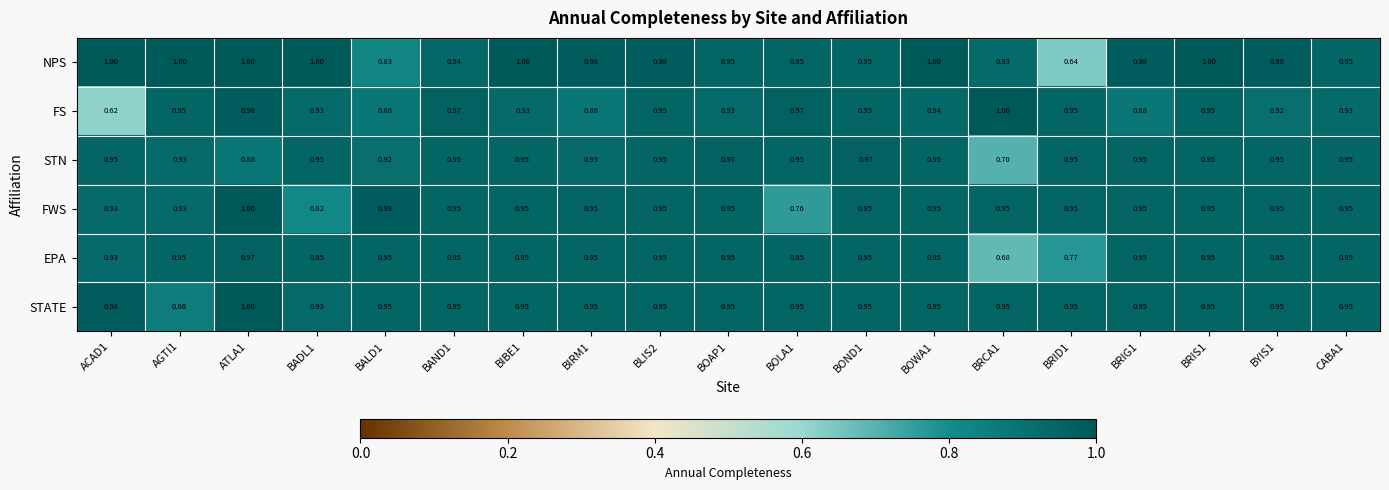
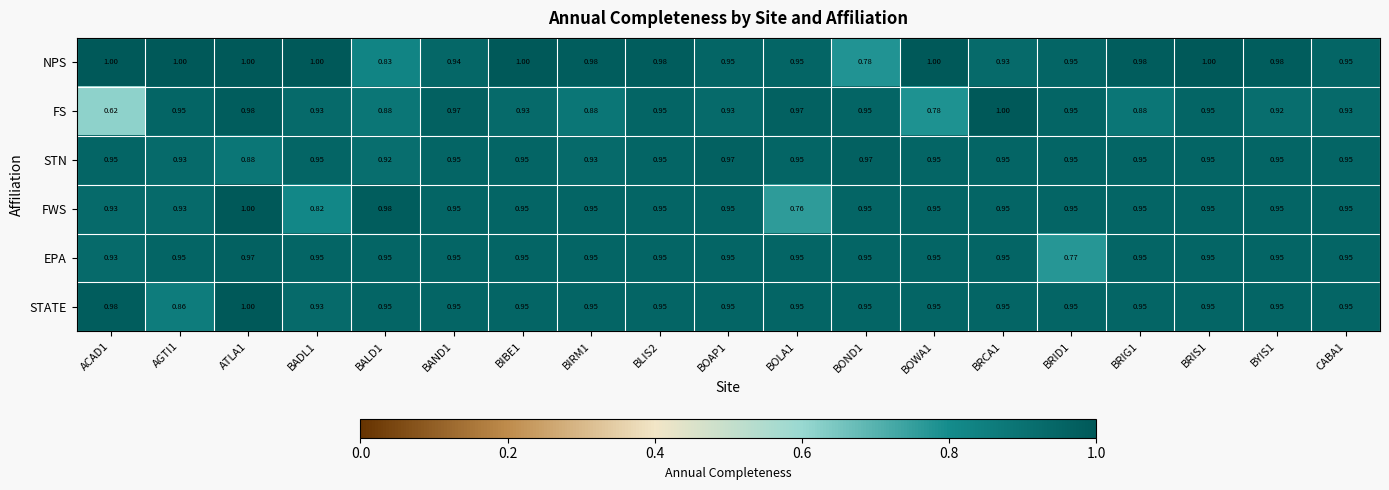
NPS, BOND1: 0.95 -> 0.78
NPS, BRID1: 0.64 -> 0.95
FS, BOWA1: 0.94 -> 0.78
STN, BRCA1: 0.70 -> 0.95
EPA, BRCA1: 0.68 -> 0.95
